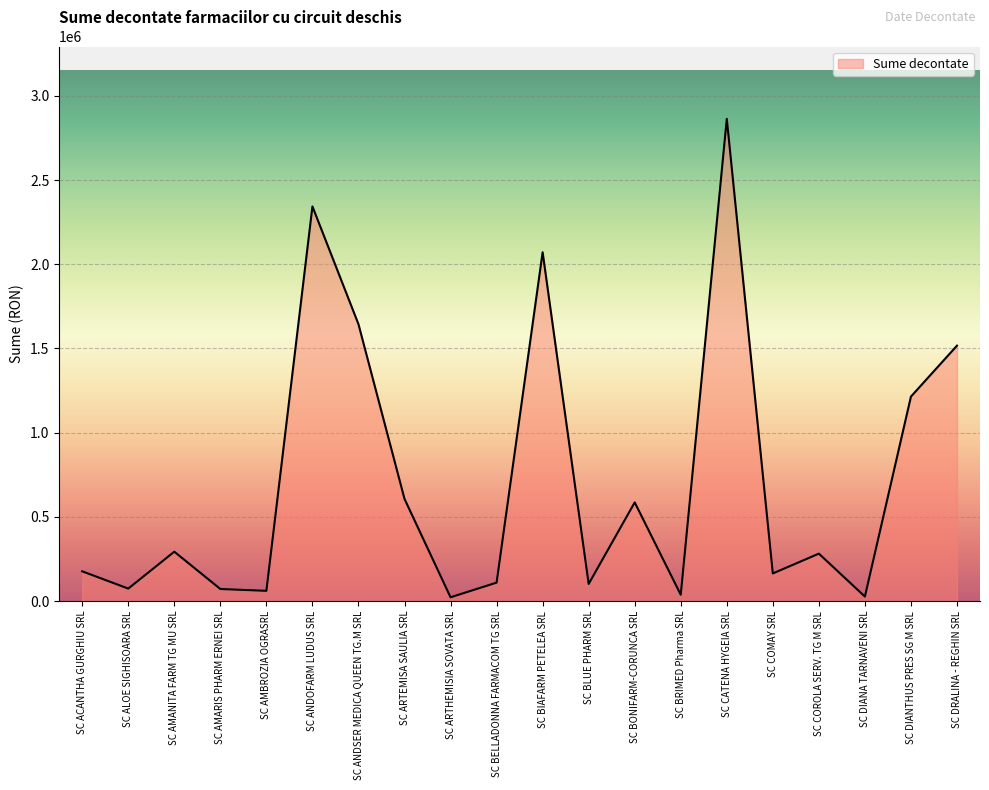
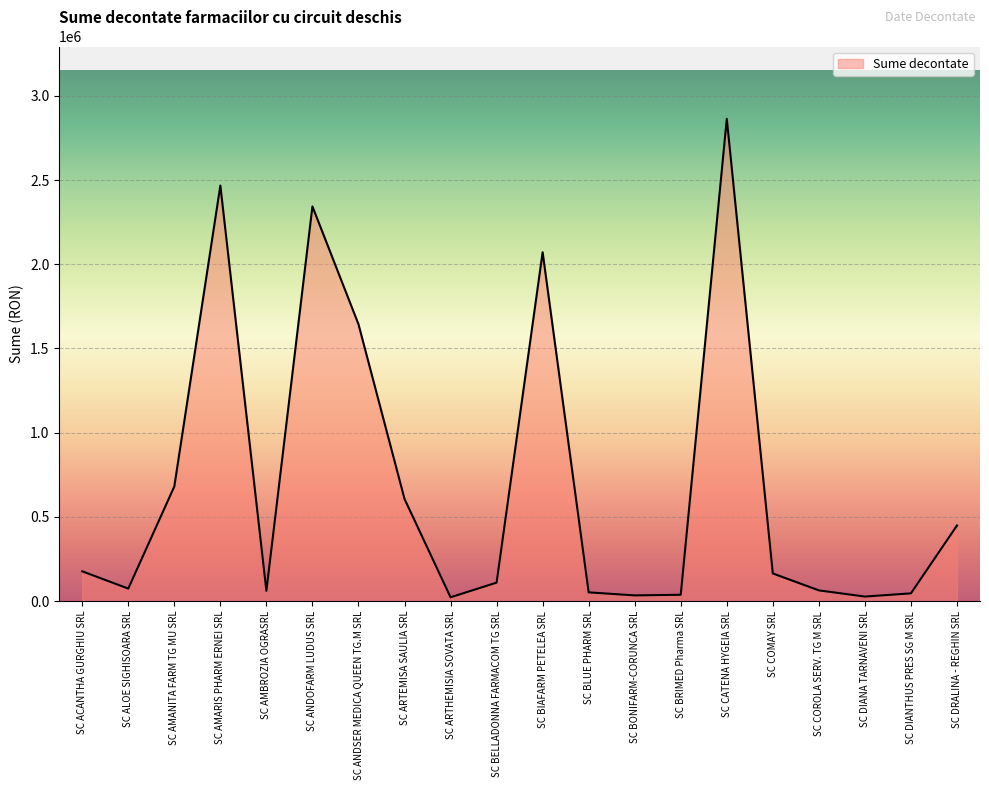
SC AMANITA FARM TG MU SRL: 290000 -> 680000
SC AMARIS PHARM ERNEI SRL: 70000 -> 2470000
SC BLUE PHARM SRL: 100000 -> 50000
SC BONIFARM-CORUNCA SRL: 590000 -> 30000
SC COROLA SERV. TG M SRL: 280000 -> 60000
SC DIANTHUS PRES SG M SRL: 1210000 -> 50000
SC DRALINA - REGHIN SRL: 1520000 -> 450000
